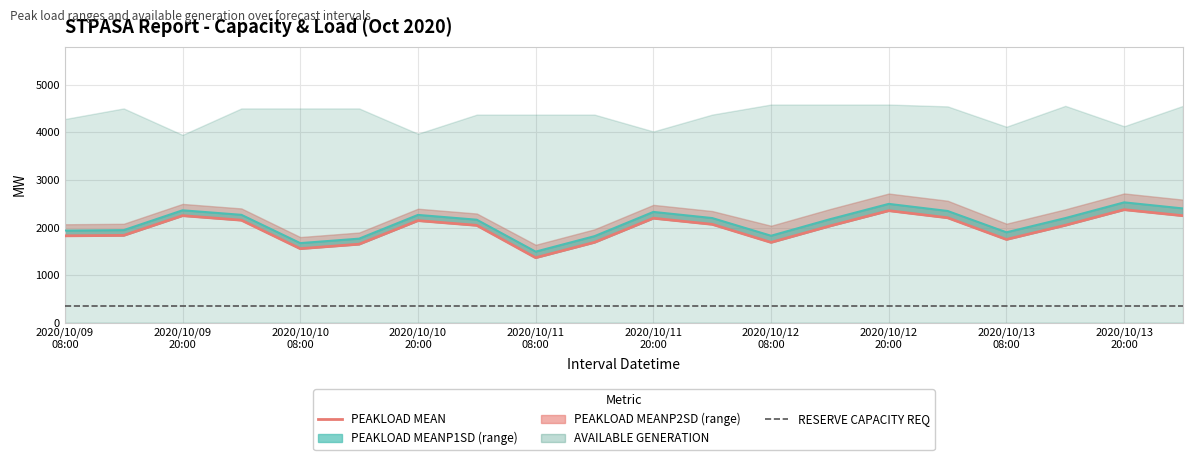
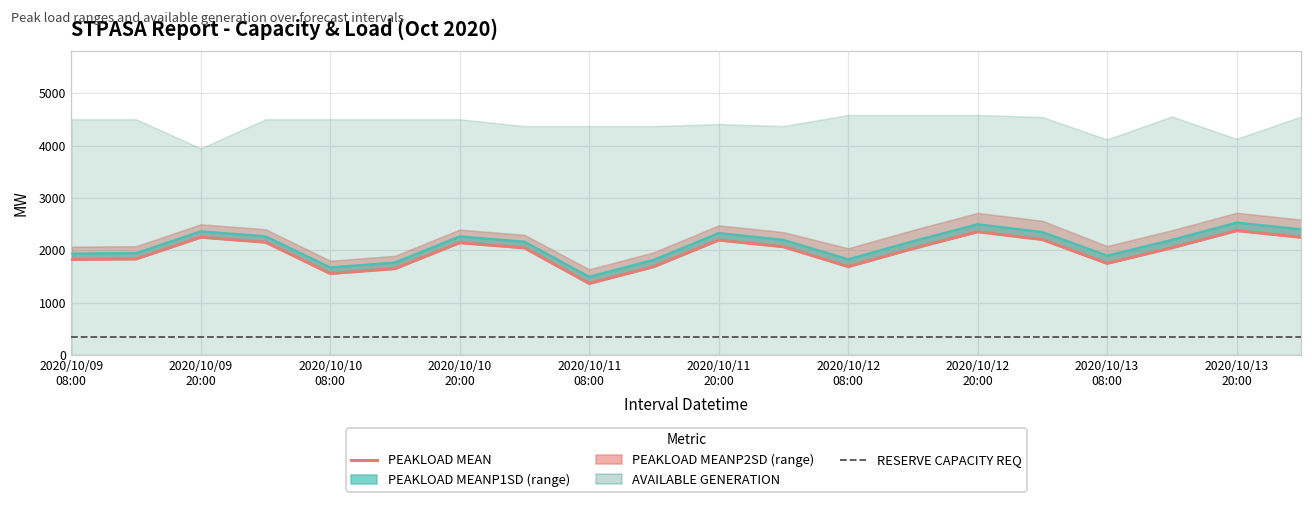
AVAILABLE GENERATION, 2020/10/09 08:00: 4300 -> 4500
AVAILABLE GENERATION, 2020/10/10 20:00: 4000 -> 4500
AVAILABLE GENERATION, 2020/10/11 20:00: 4000 -> 4400
